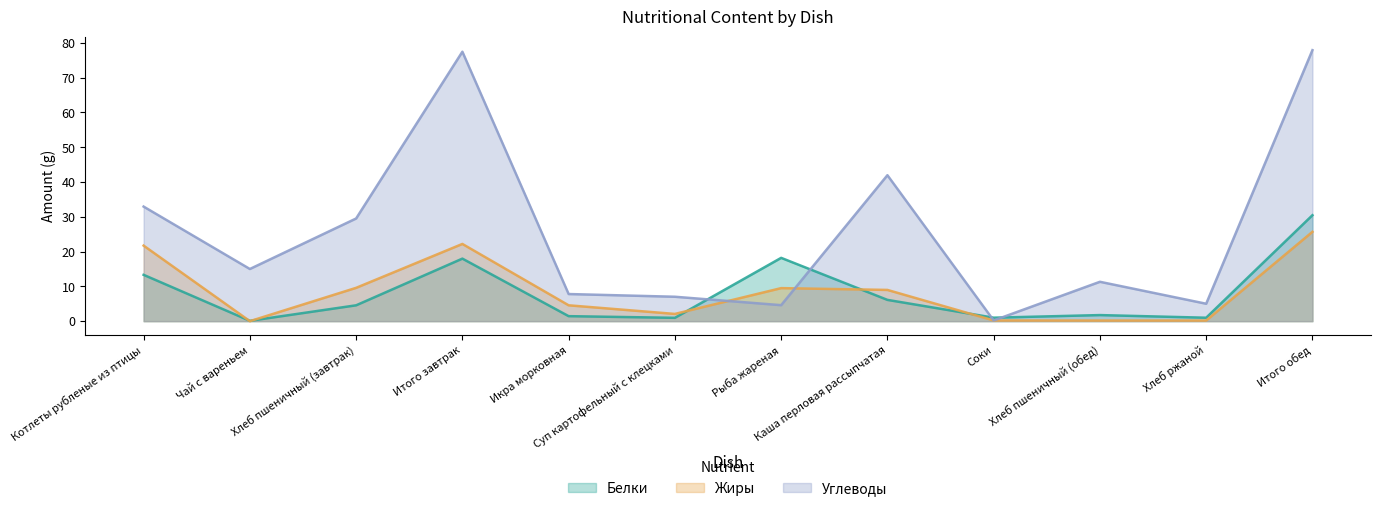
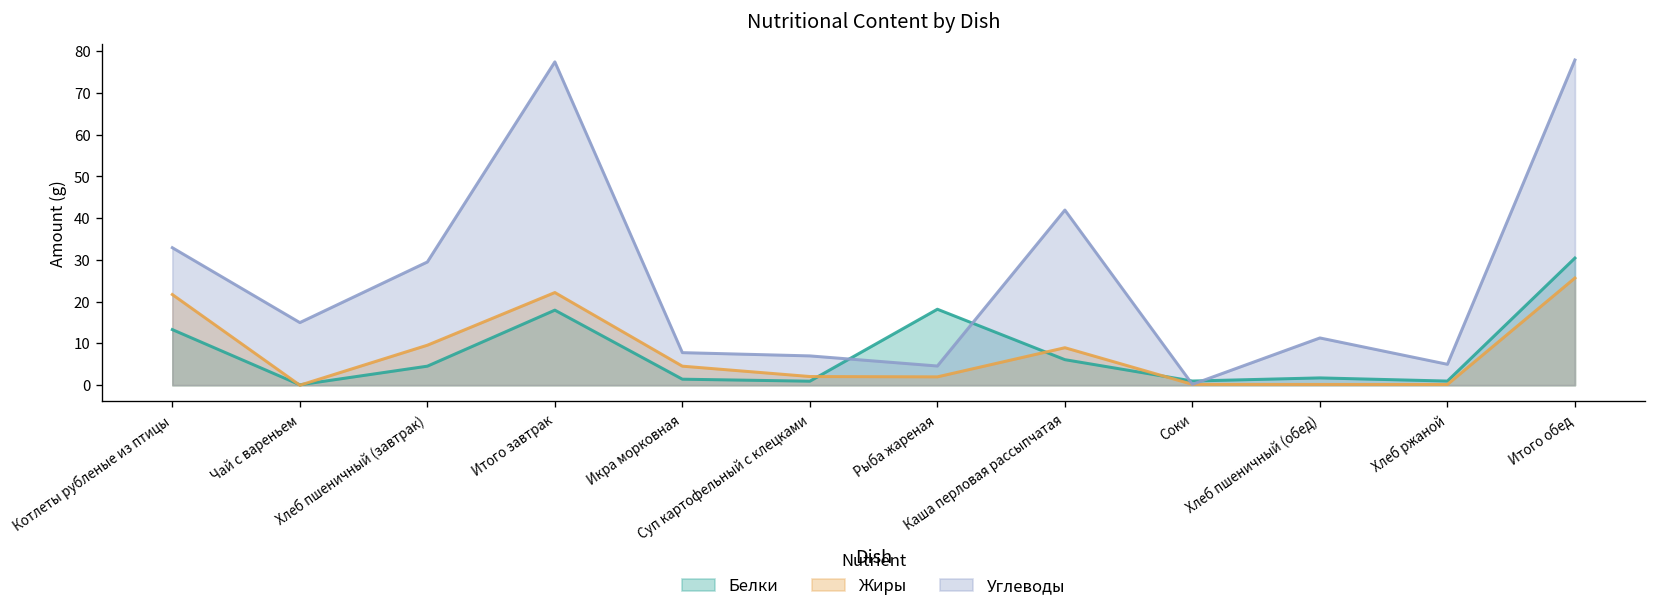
Жиры, Рыба жареная: 10 -> 2
